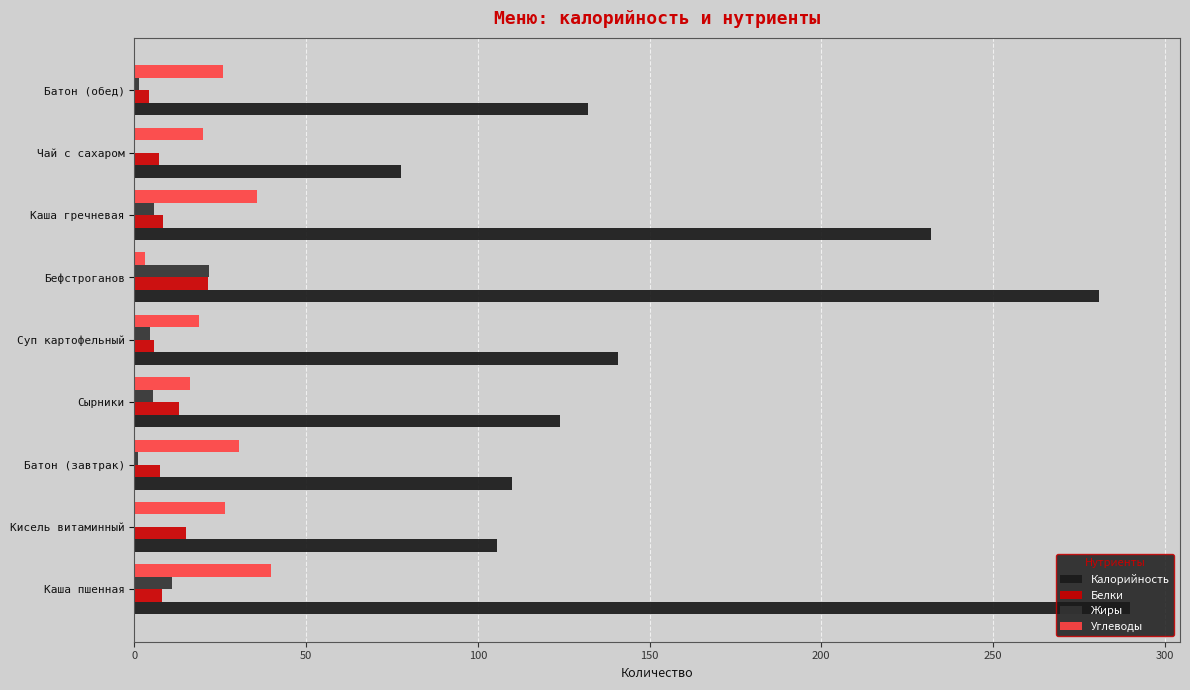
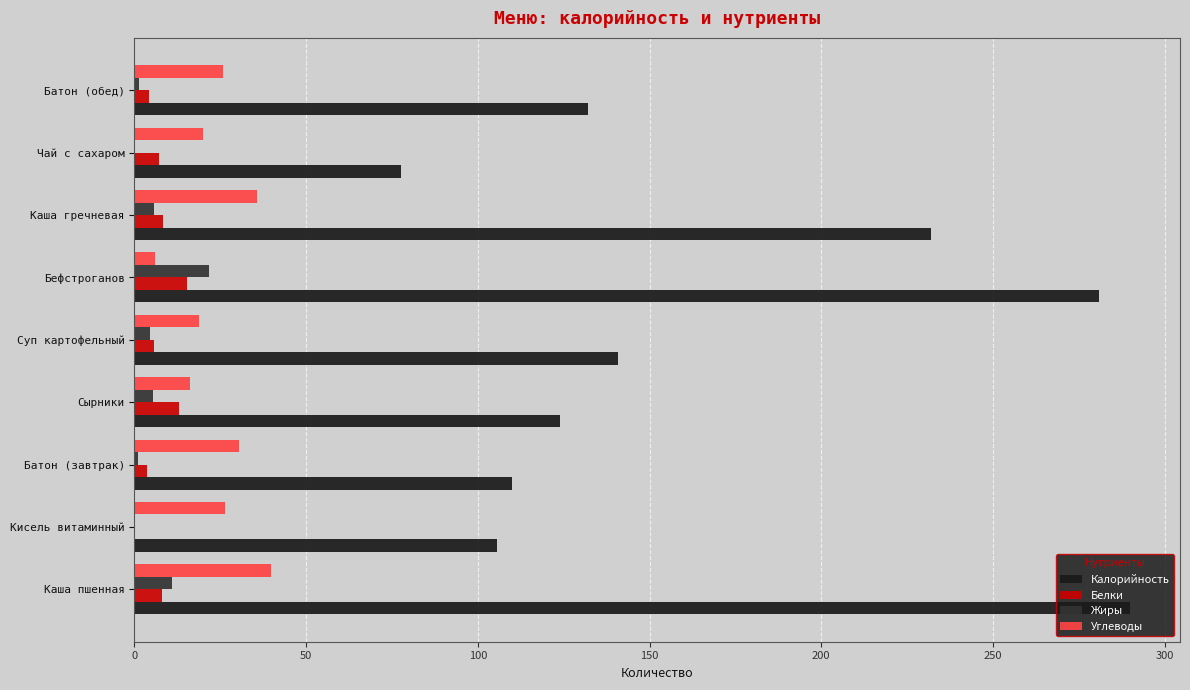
Углеводы, Бефстроганов: 3 -> 6
Белки, Бефстроганов: 22 -> 15
Белки, Батон (завтрак): 8 -> 4
Белки, Кисель витаминный: 15 -> 0
